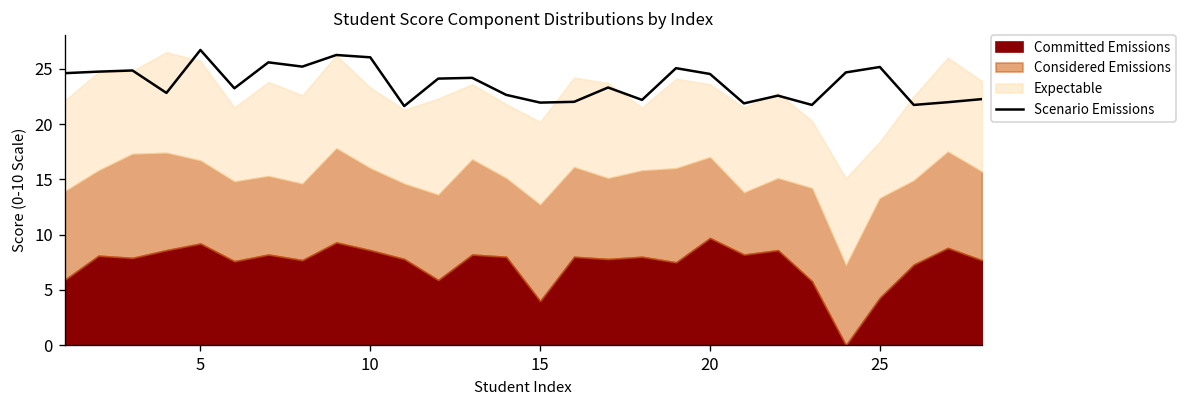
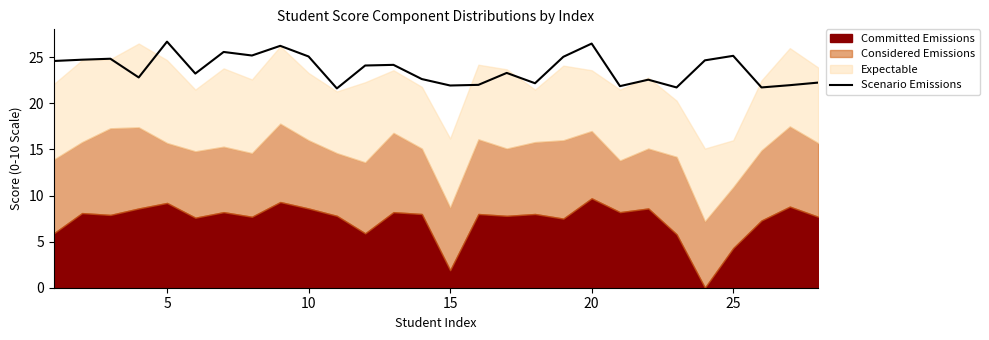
Considered Emissions, 5: 8 -> 7
Scenario Emissions, 10: 26 -> 25
Committed Emissions, 15: 4 -> 2
Considered Emissions, 15: 9 -> 7
Scenario Emissions, 20: 25 -> 26
Considered Emissions, 25: 9 -> 7
